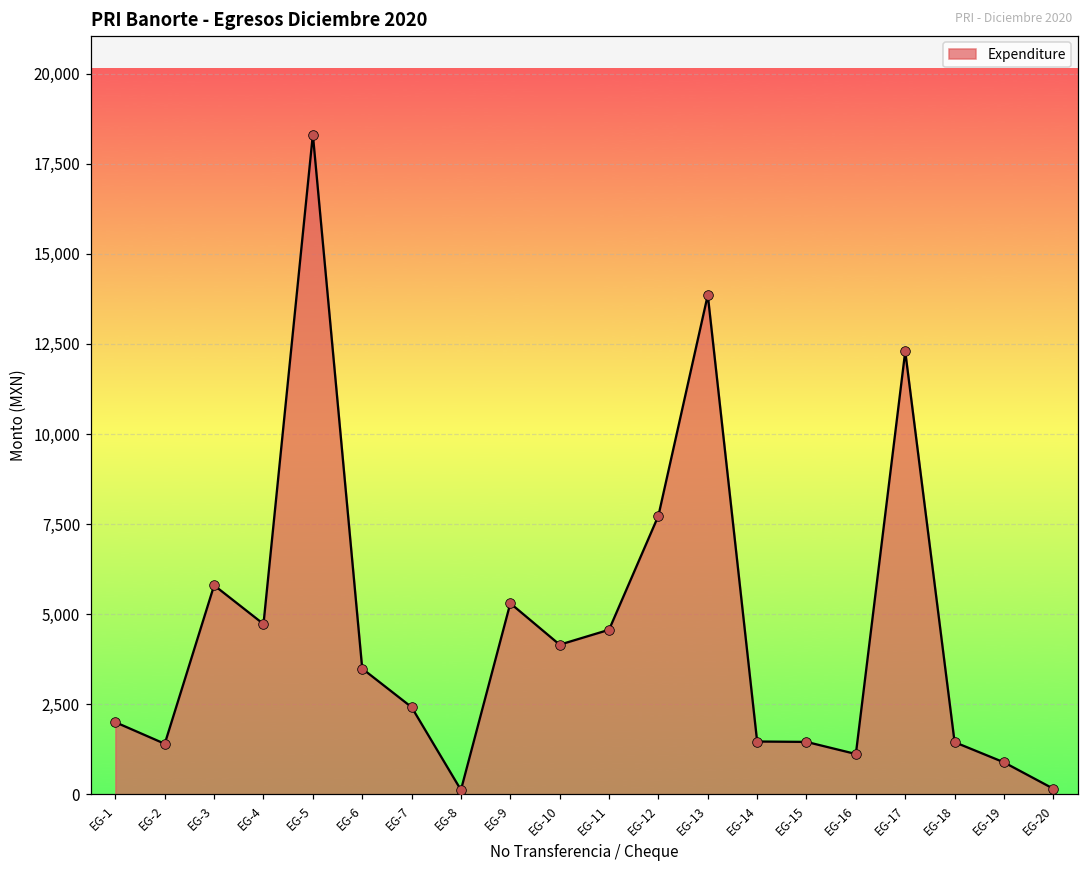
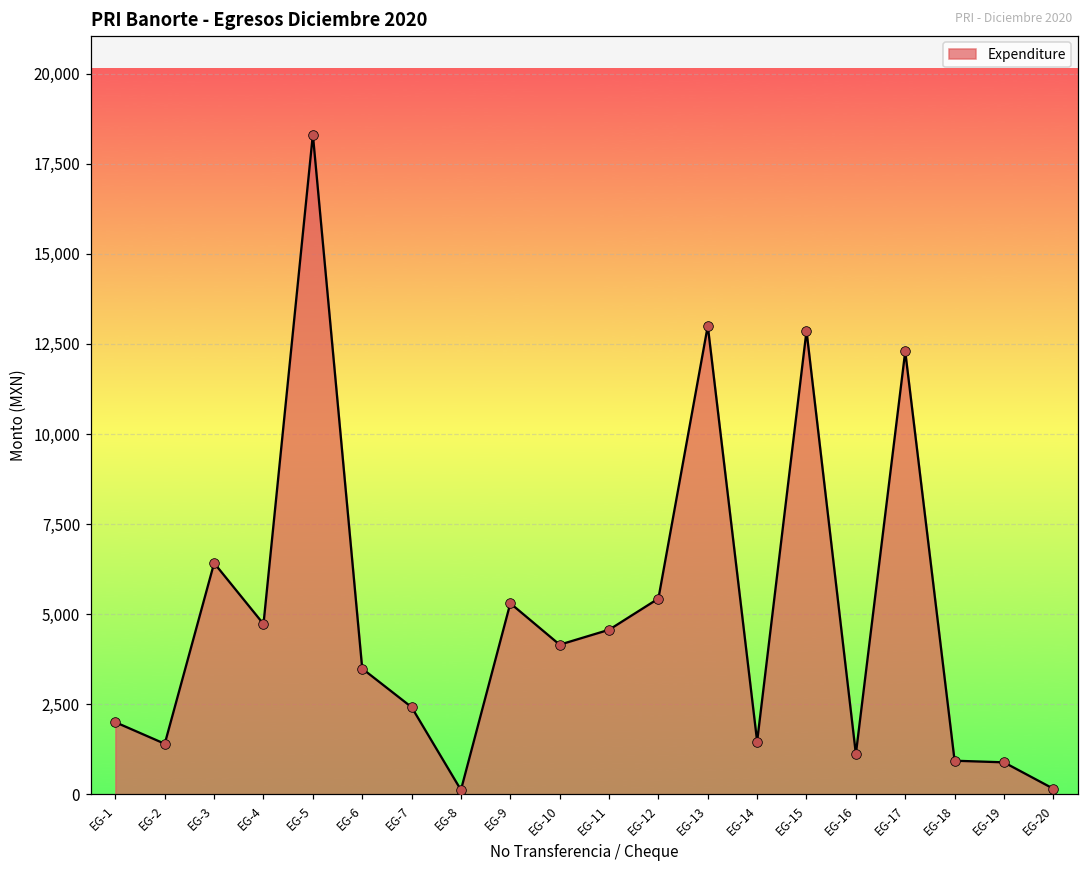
EG-3: 5,800 -> 6,400
EG-12: 7,700 -> 5,400
EG-13: 13,900 -> 13,000
EG-15: 1,500 -> 12,900
EG-18: 1,400 -> 900
